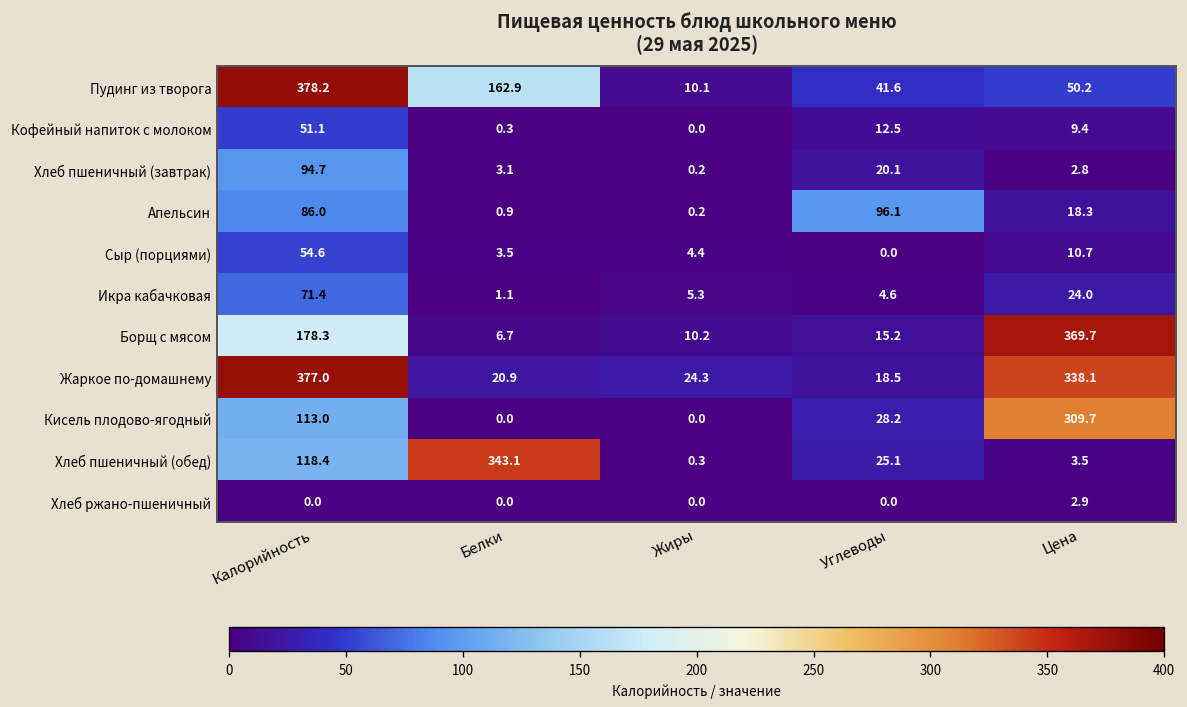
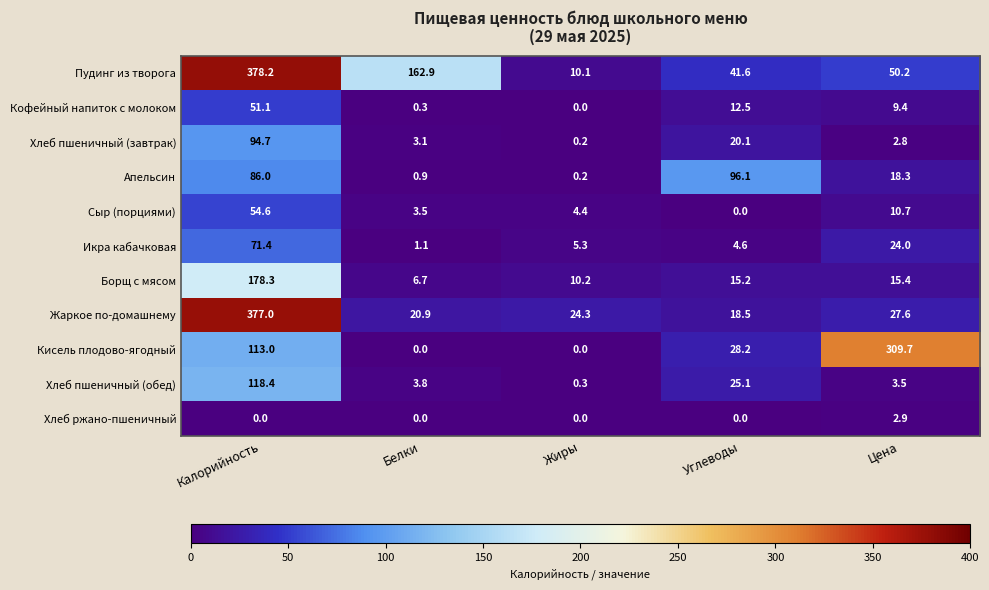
Борщ с мясом, Цена: 369.7 -> 15.4
Жаркое по-домашнему, Цена: 338.1 -> 27.6
Хлеб пшеничный (обед), Белки: 343.1 -> 3.8
